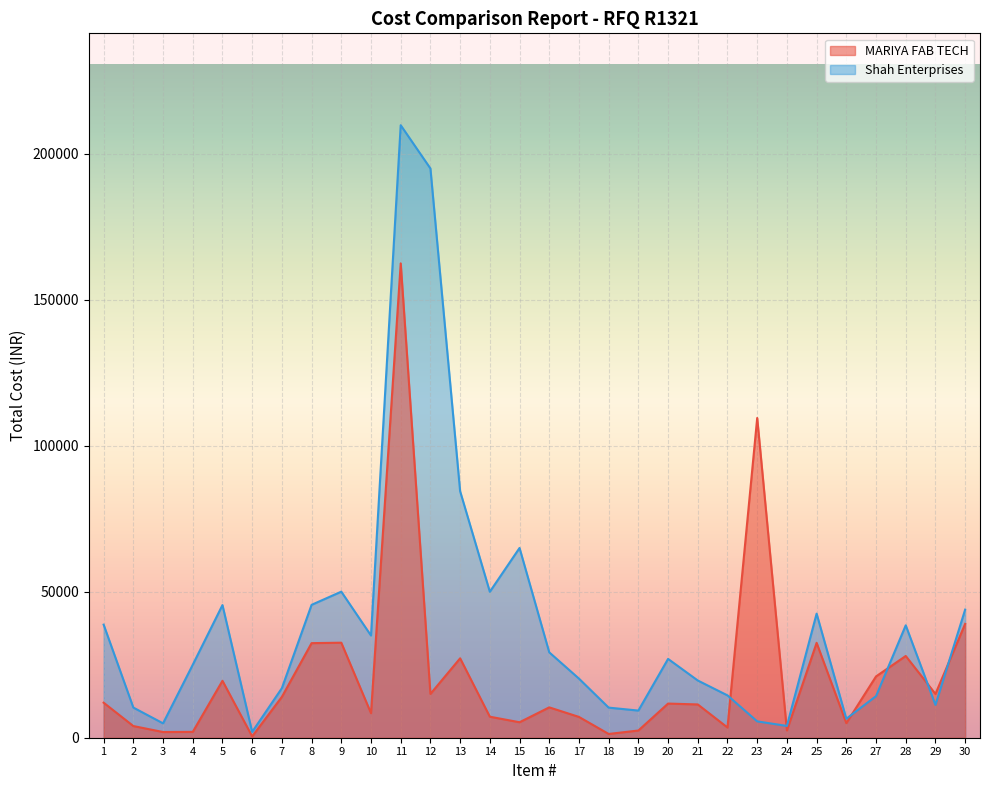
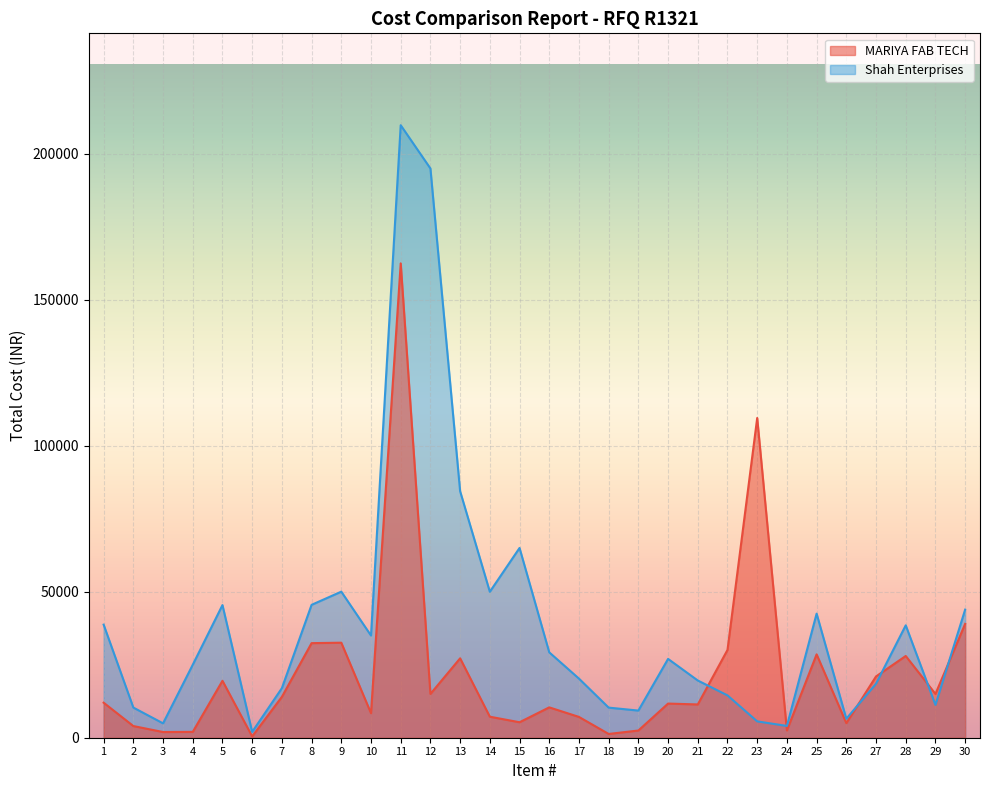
MARIYA FAB TECH, 22: 4000 -> 30000
MARIYA FAB TECH, 25: 33000 -> 29000
Shah Enterprises, 27: 14000 -> 19000
